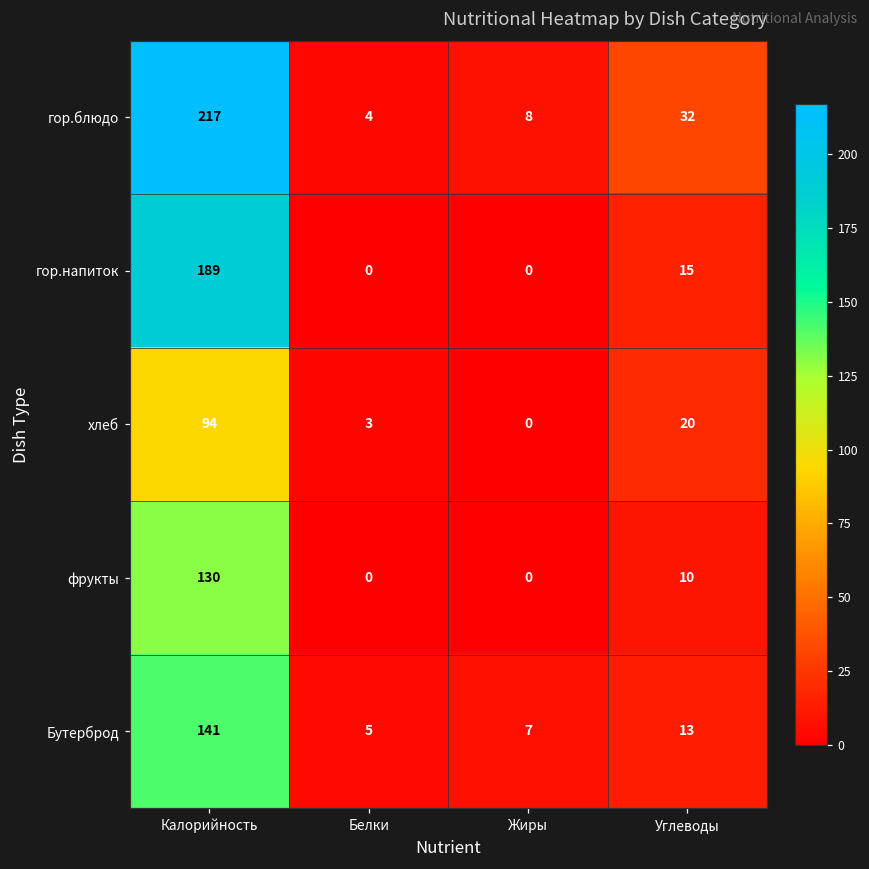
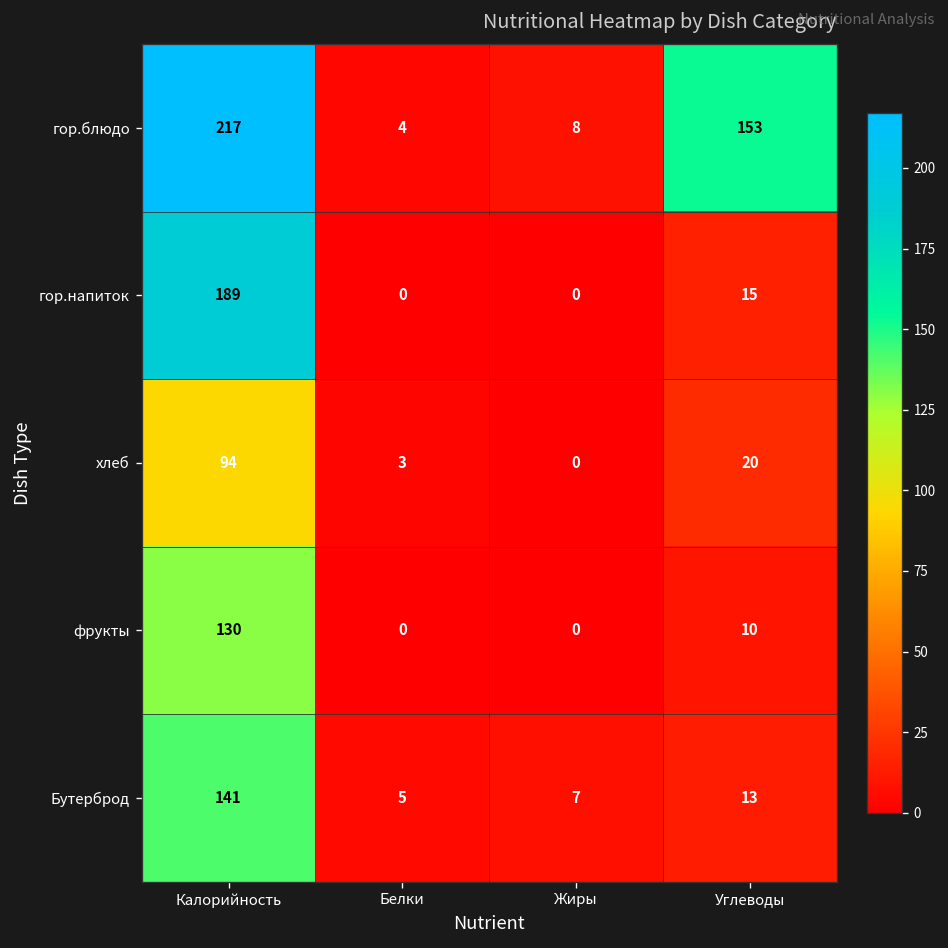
гор.блюдо, Углеводы: 32 -> 153
